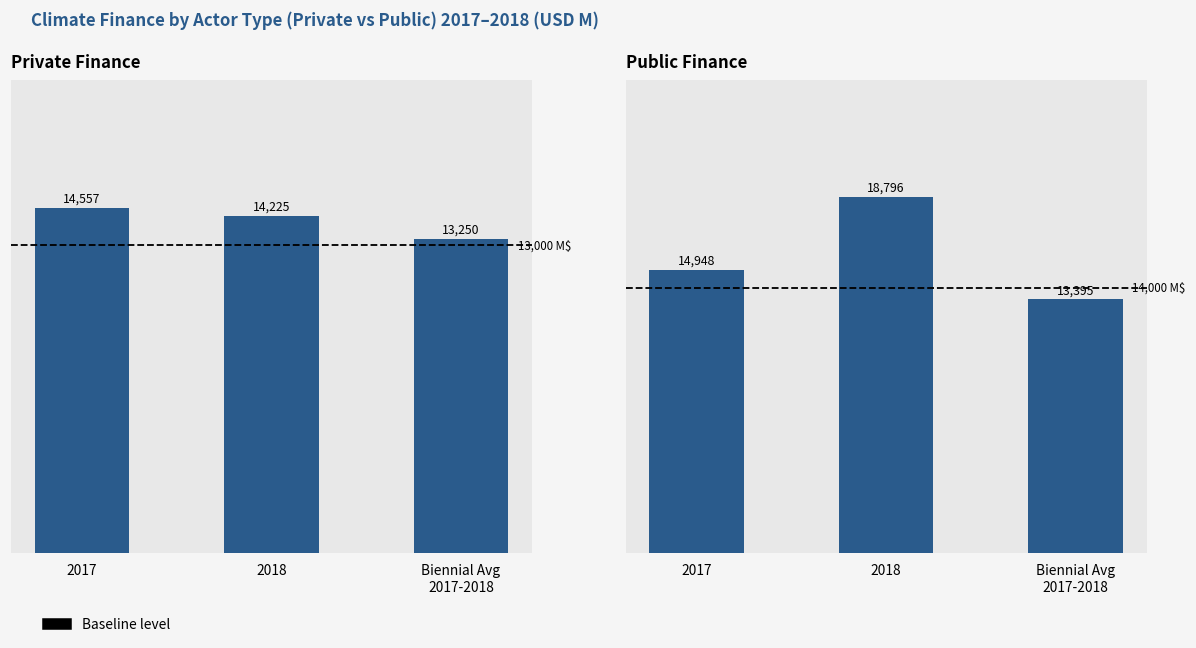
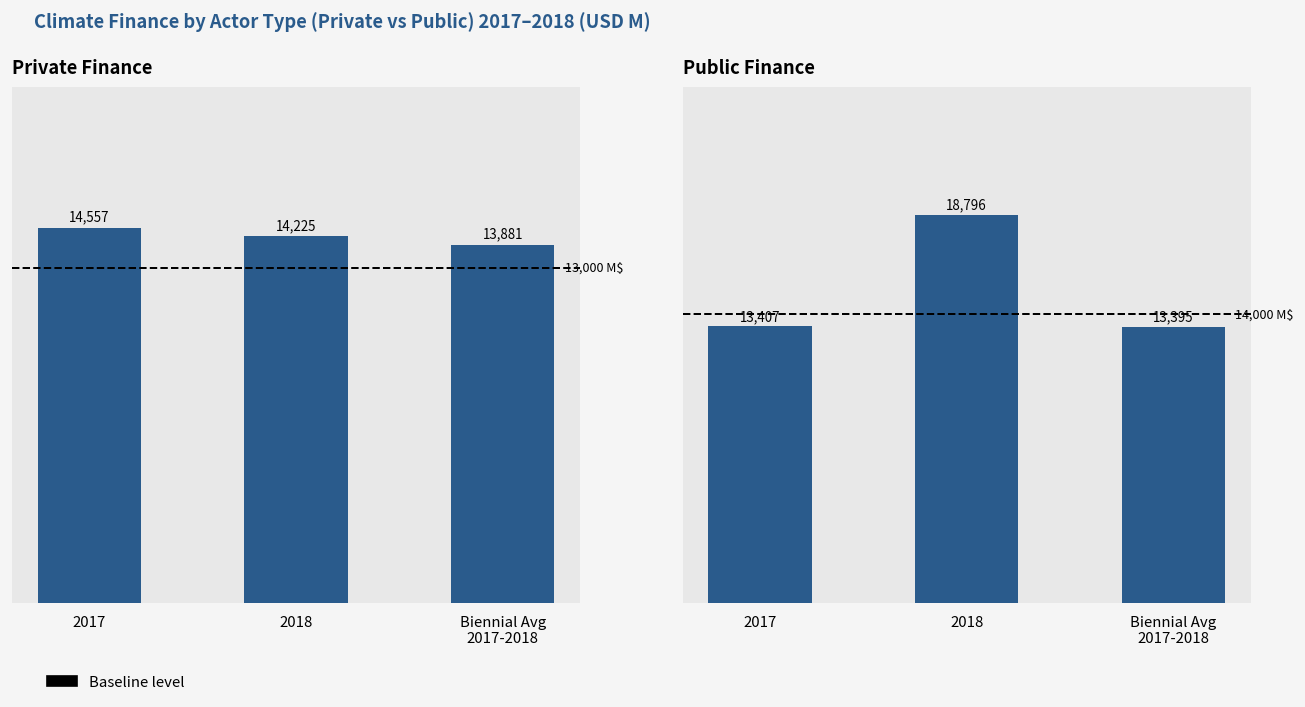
Private Finance, Biennial Avg 2017-2018: 13,250 -> 13,881
Public Finance, 2017: 14,948 -> 13,407
